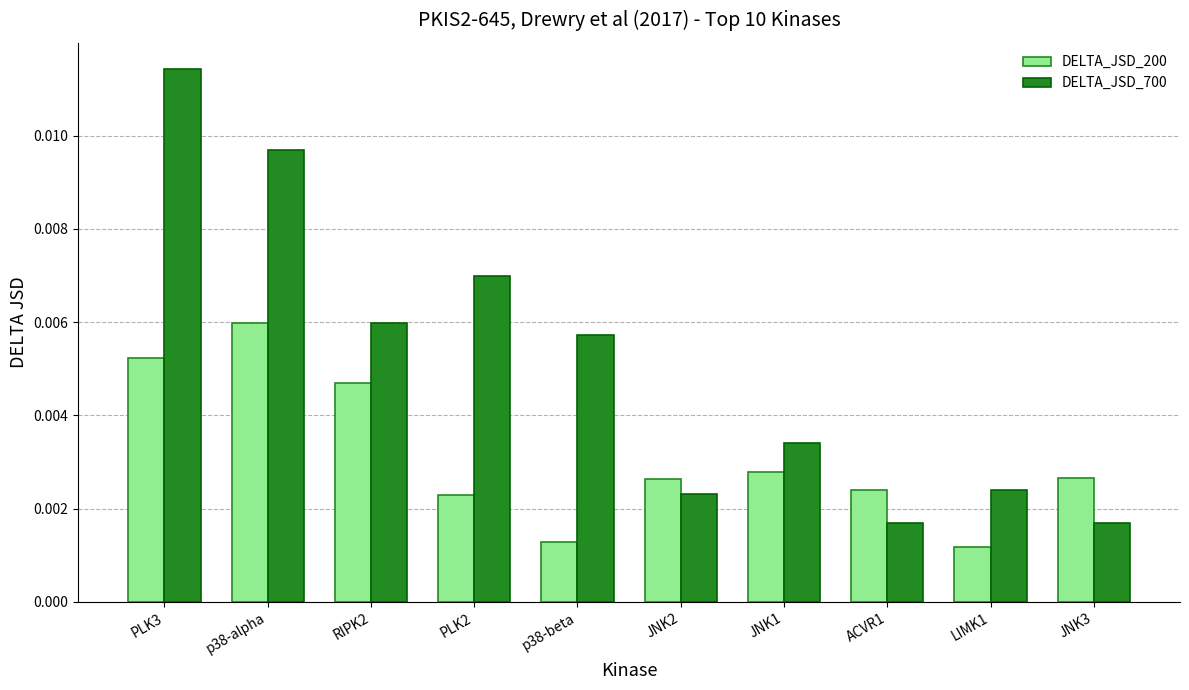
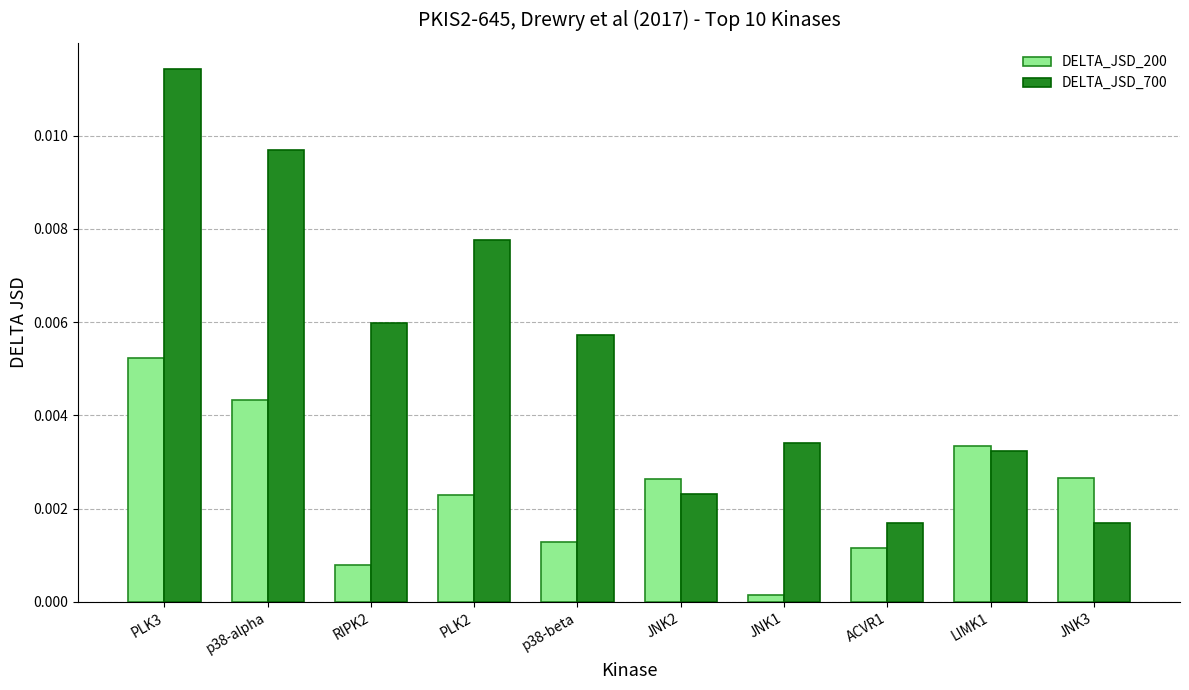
DELTA_JSD_200, p38-alpha: 0.0060 -> 0.0043
DELTA_JSD_200, RIPK2: 0.0047 -> 0.0008
DELTA_JSD_700, PLK2: 0.0070 -> 0.0078
DELTA_JSD_200, JNK1: 0.0028 -> 0.0002
DELTA_JSD_200, ACVR1: 0.0024 -> 0.0012
DELTA_JSD_200, LIMK1: 0.0012 -> 0.0033
DELTA_JSD_700, LIMK1: 0.0024 -> 0.0032
